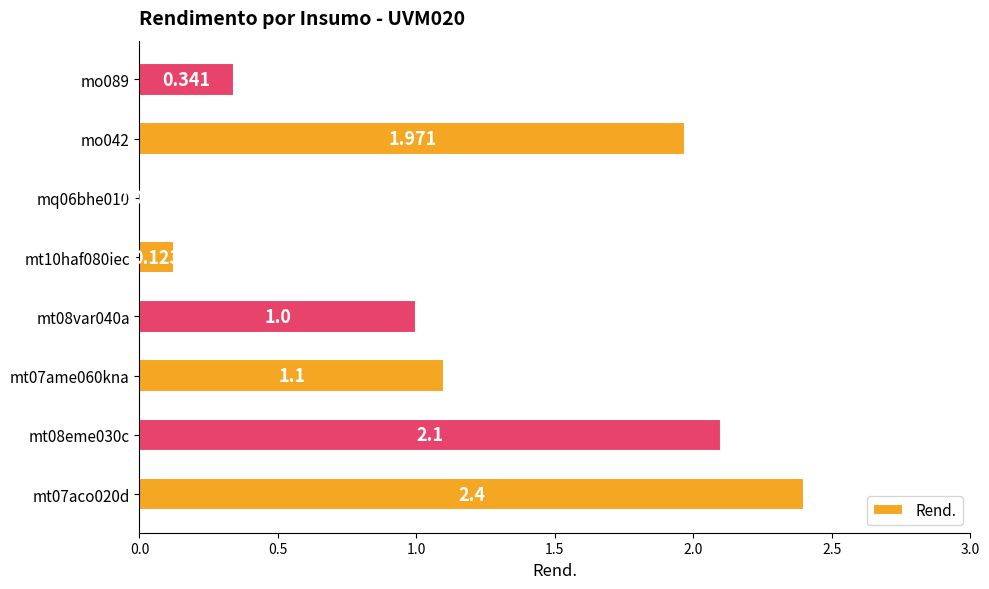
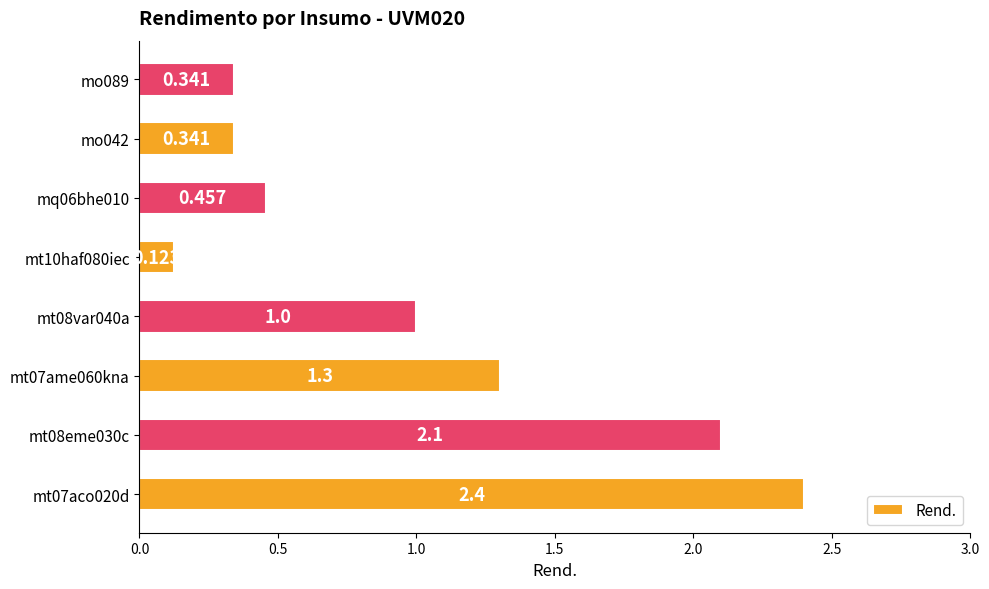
mo042: 1.971 -> 0.341
mq06bhe010: 0.01 -> 0.46
mt07ame060kna: 1.1 -> 1.3
